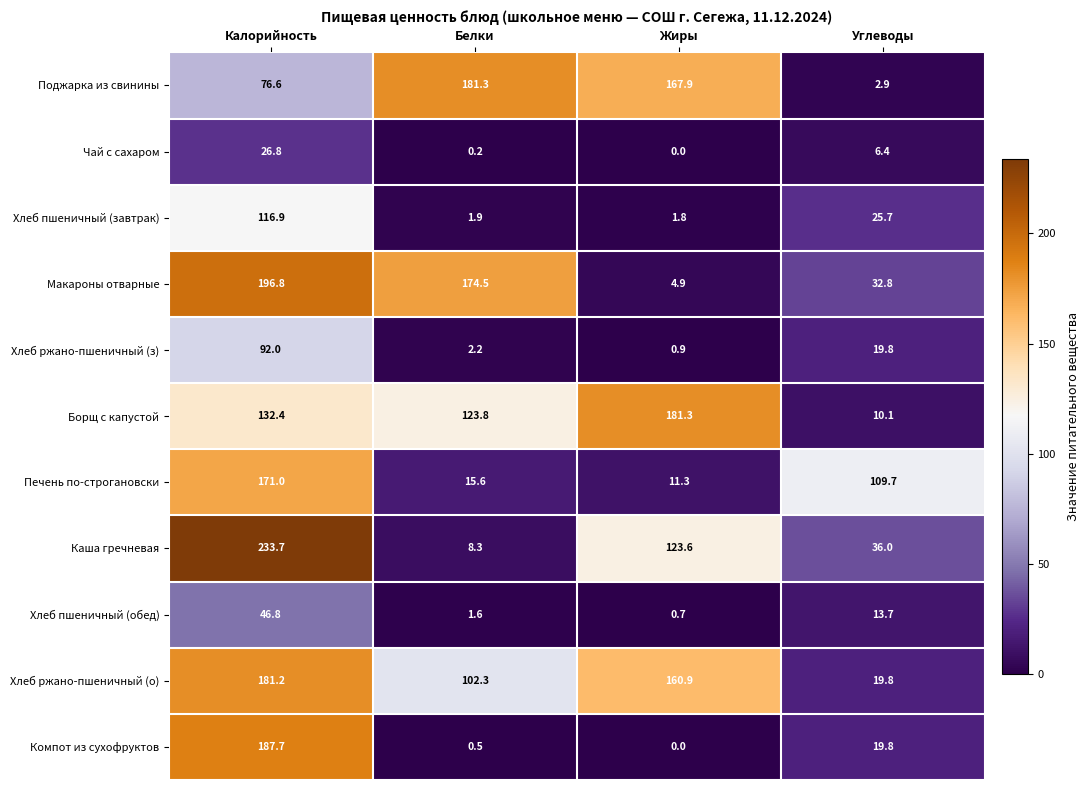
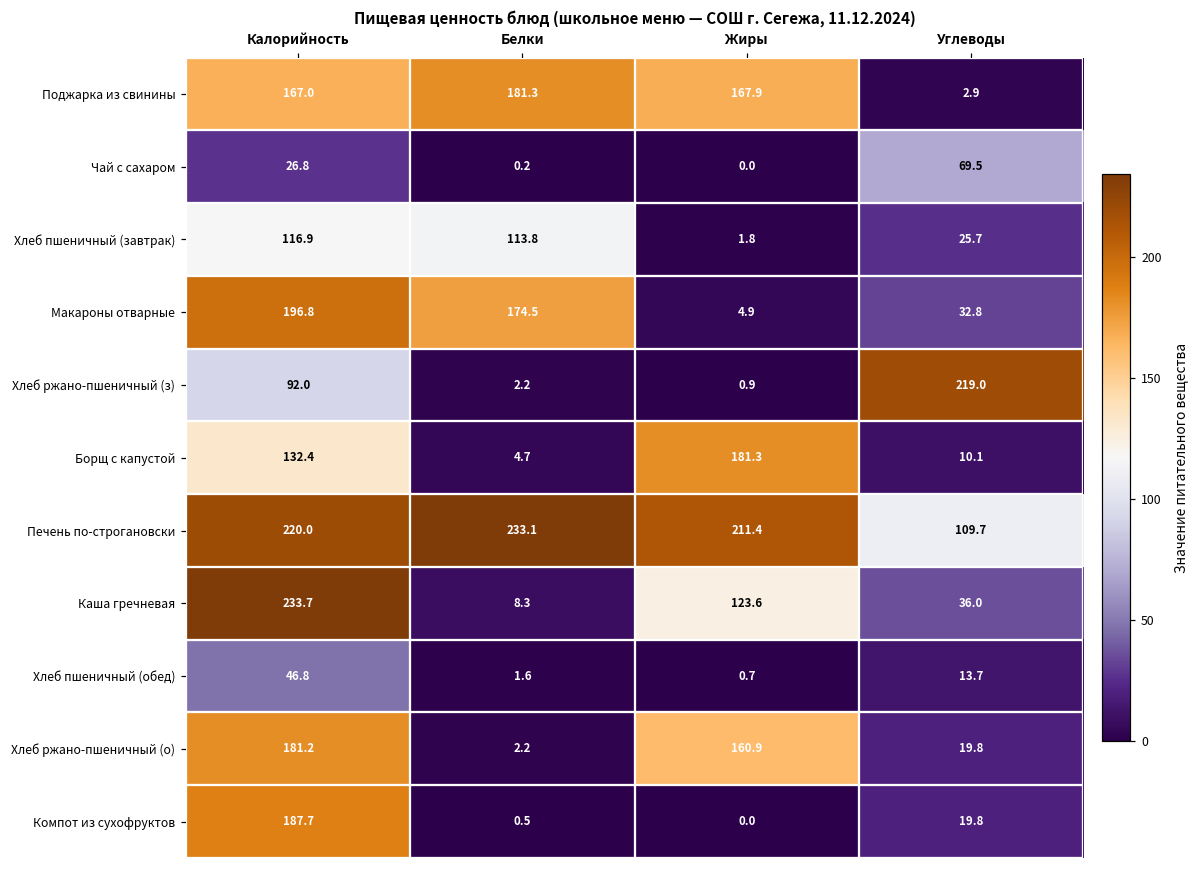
Поджарка из свинины, Калорийность: 76.6 -> 167.0
Чай с сахаром, Углеводы: 6.4 -> 69.5
Хлеб пшеничный (завтрак), Белки: 1.9 -> 113.8
Хлеб ржано-пшеничный (з), Углеводы: 19.8 -> 219.0
Борщ с капустой, Белки: 123.8 -> 4.7
Печень по-строгановски, Калорийность: 171.0 -> 220.0
Печень по-строгановски, Белки: 15.6 -> 233.1
Печень по-строгановски, Жиры: 11.3 -> 211.4
Хлеб ржано-пшеничный (о), Белки: 102.3 -> 2.2
